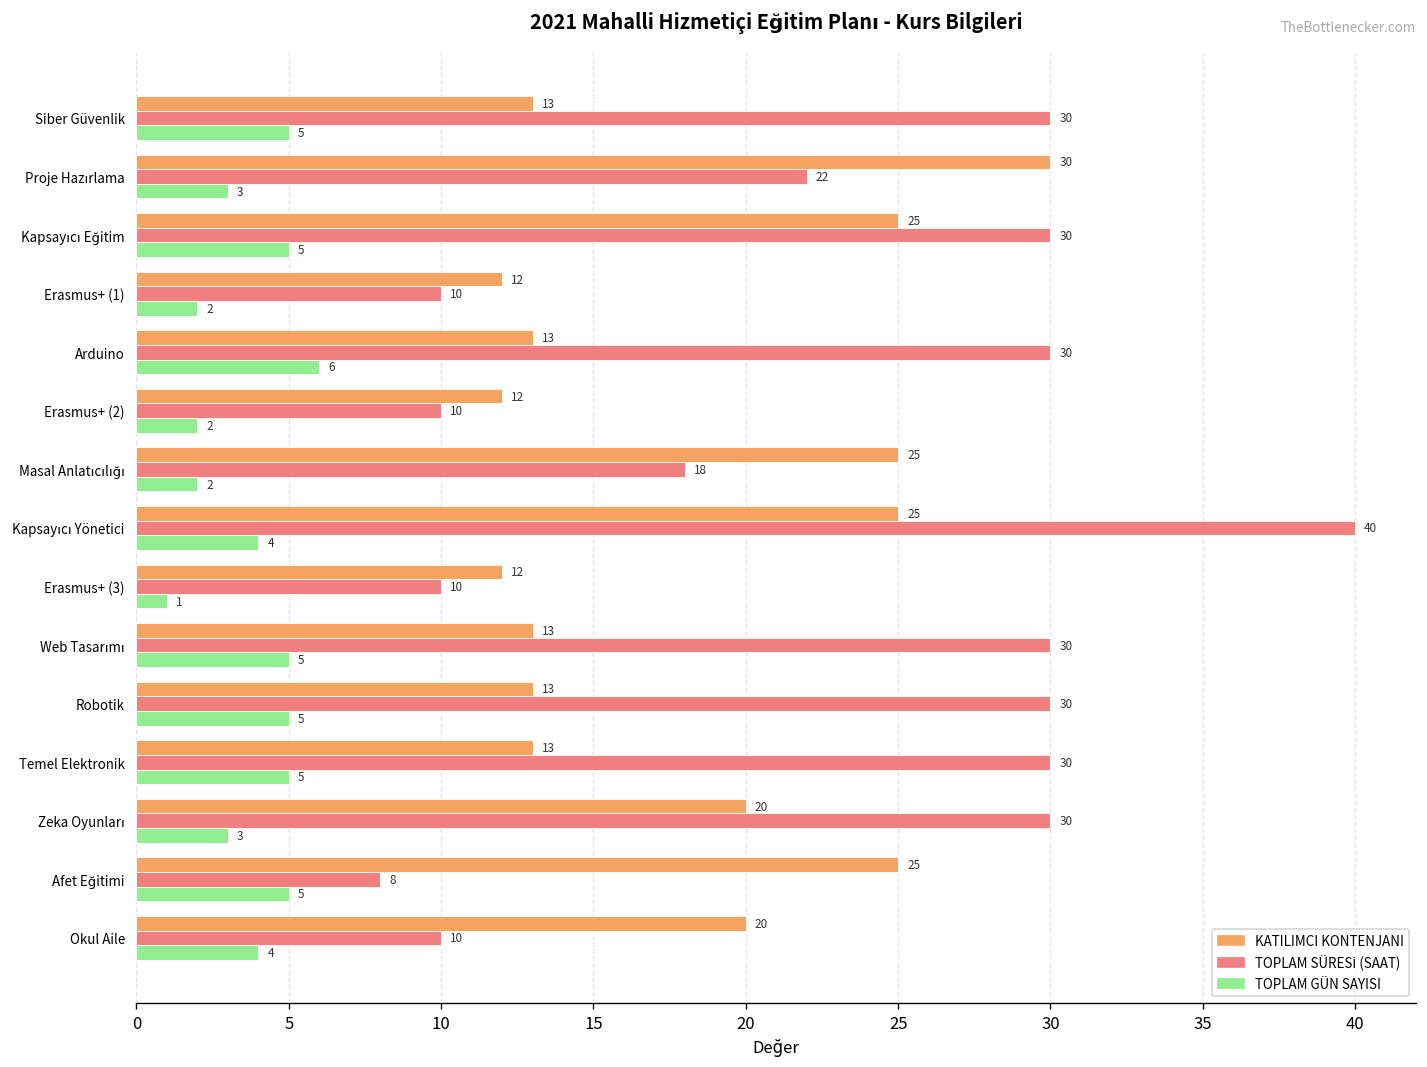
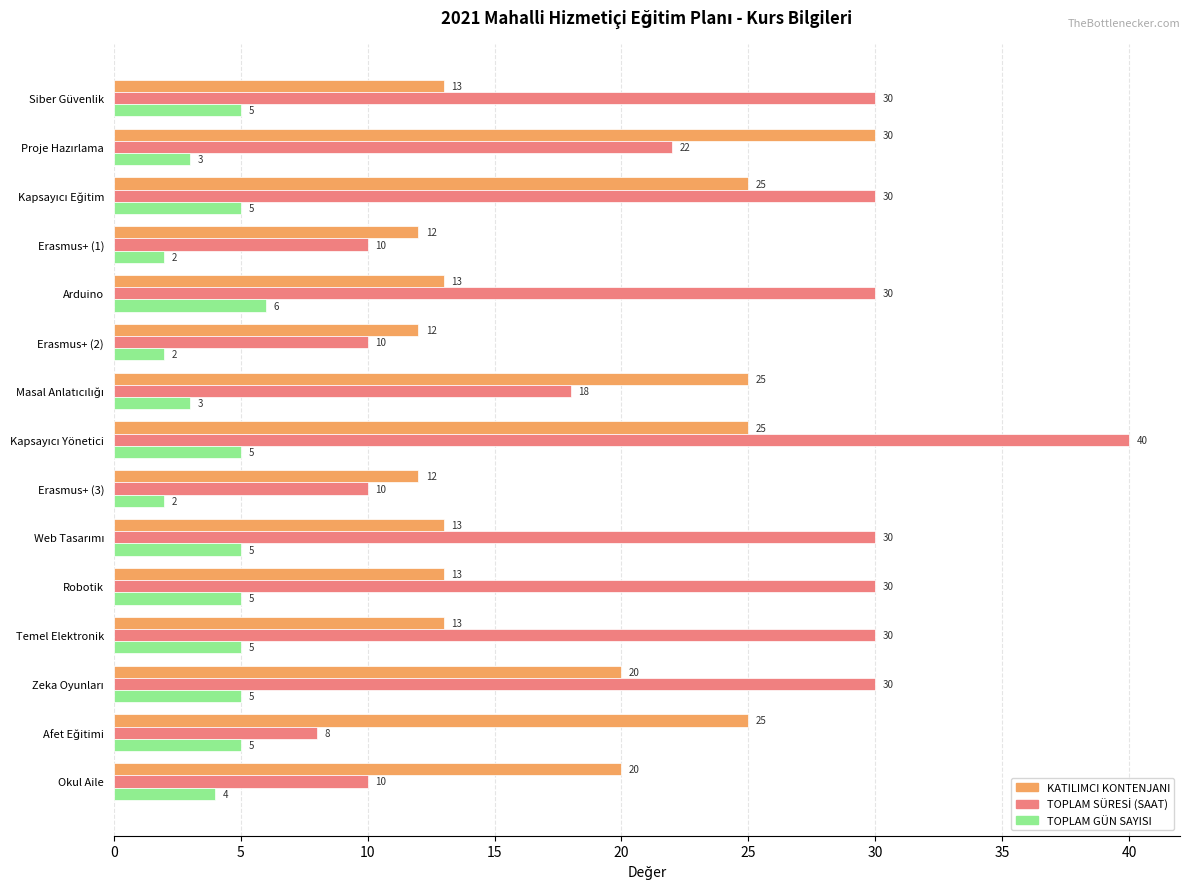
TOPLAM GÜN SAYISI, Masal Anlatıcılığı: 2 -> 3
TOPLAM GÜN SAYISI, Kapsayıcı Yönetici: 4 -> 5
TOPLAM GÜN SAYISI, Erasmus+ (3): 1 -> 2
TOPLAM GÜN SAYISI, Zeka Oyunları: 3 -> 5
